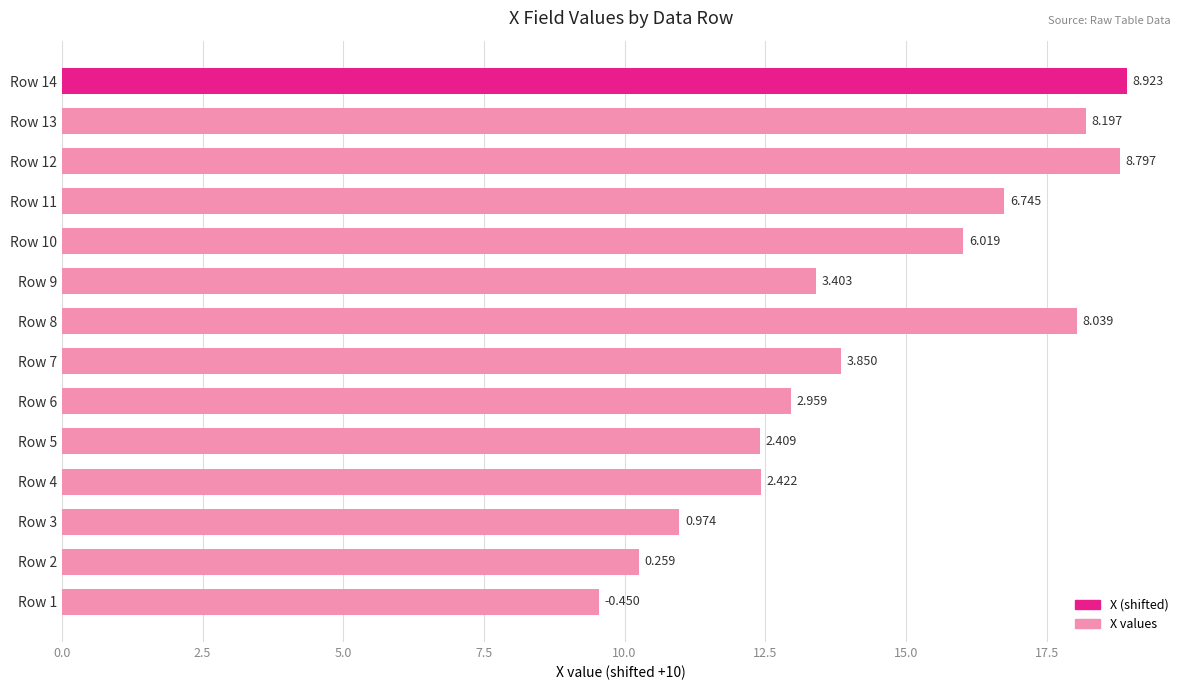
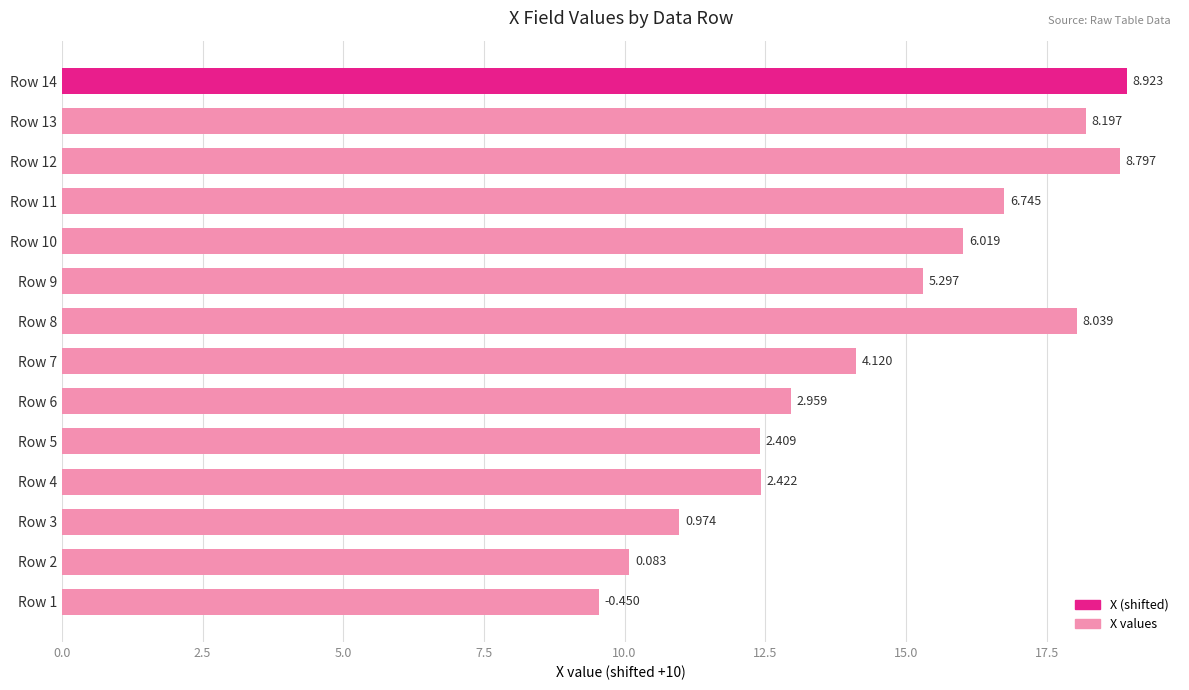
Row 9: 3.403 -> 5.297
Row 7: 3.850 -> 4.120
Row 2: 0.259 -> 0.083
